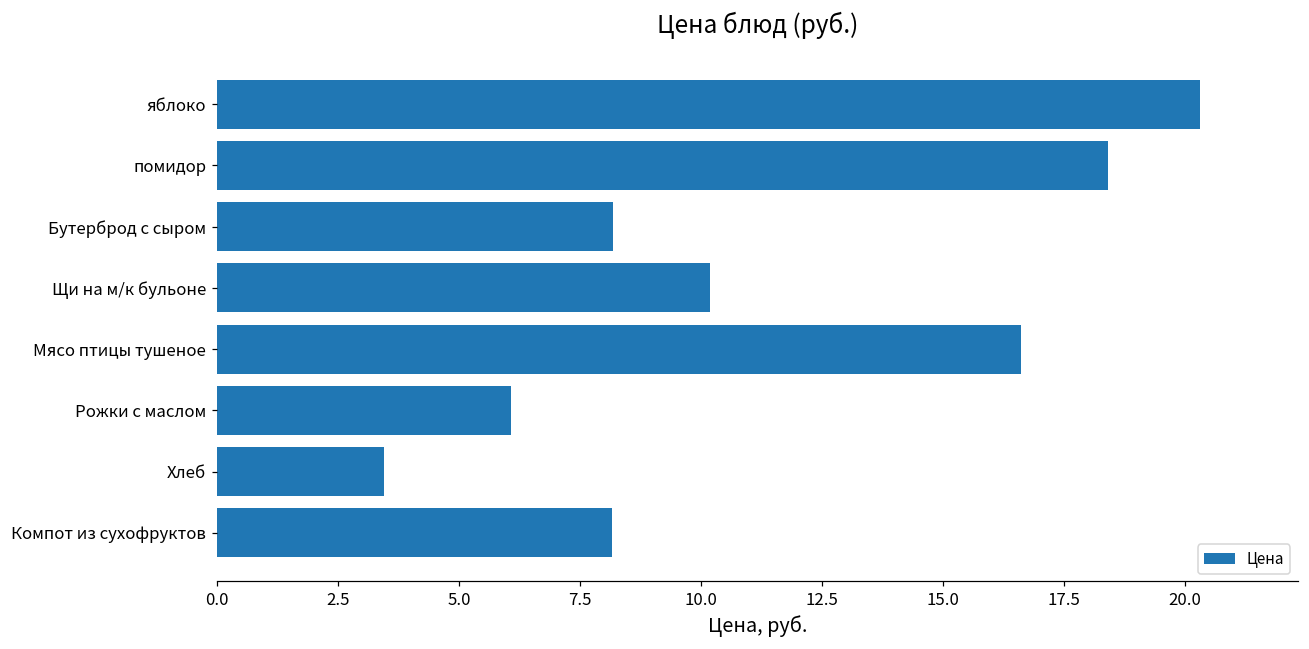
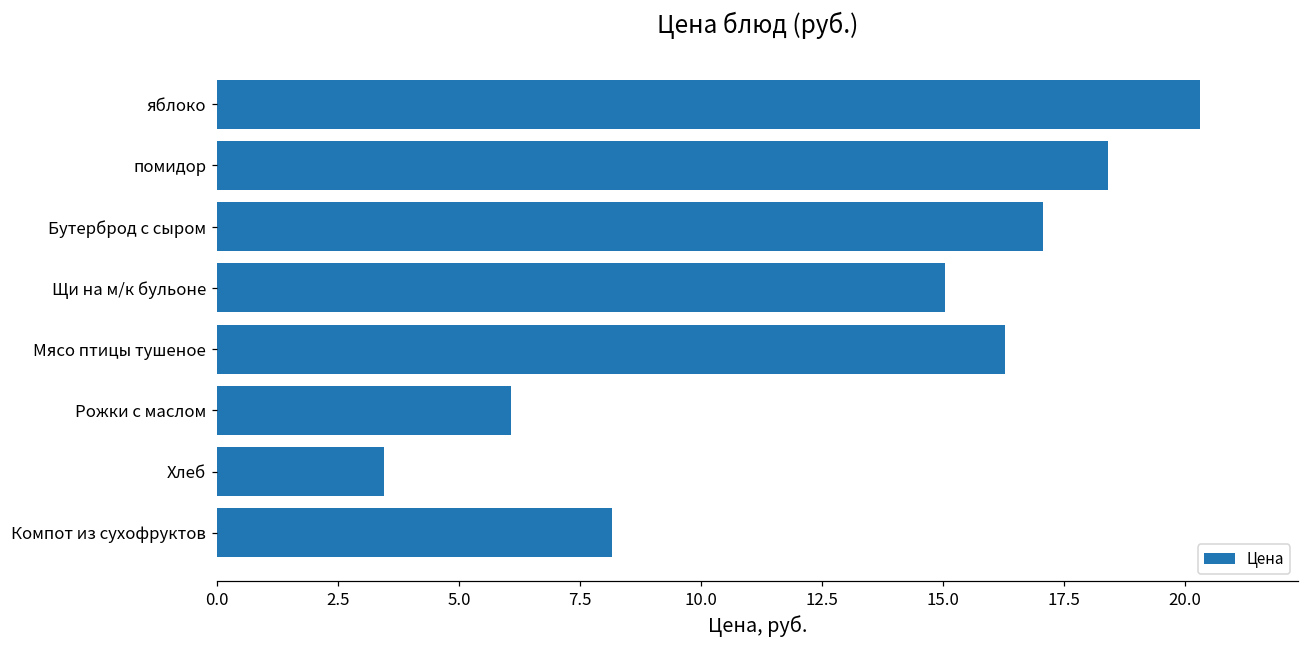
Бутерброд с сыром: 8.2 -> 17.1
Щи на м/к бульоне: 10.2 -> 15.0
Мясо птицы тушеное: 16.6 -> 16.3
